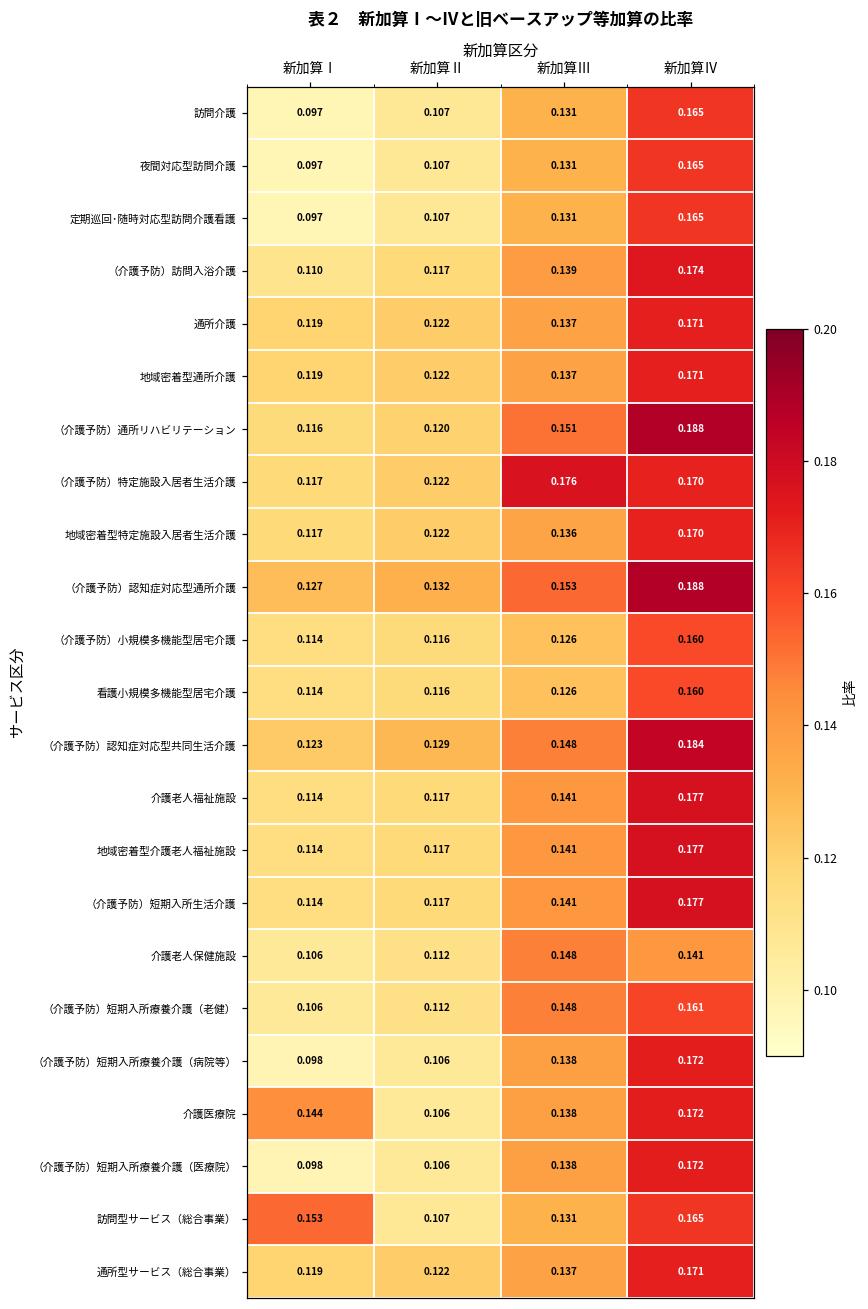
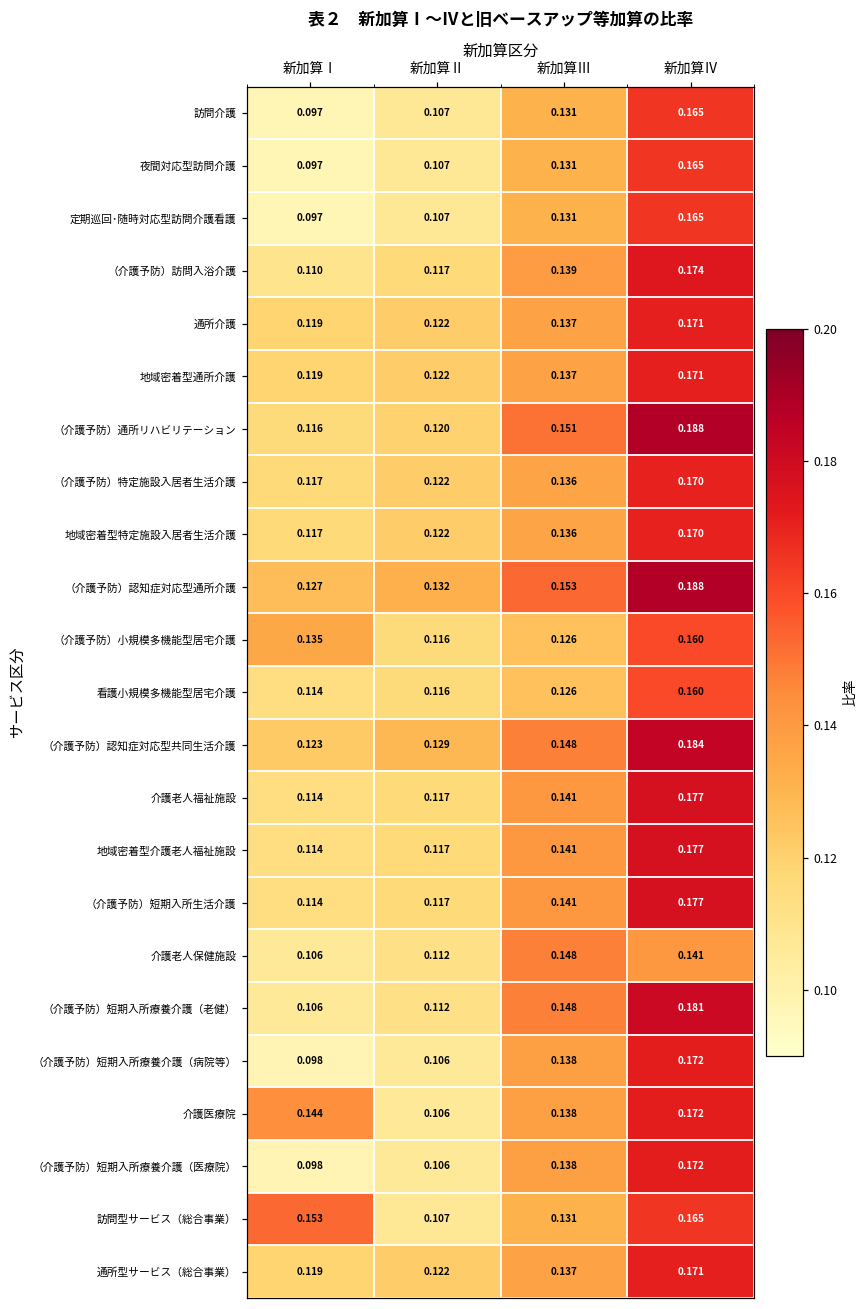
（介護予防）特定施設入居者生活介護, 新加算Ⅲ: 0.176 -> 0.136
（介護予防）小規模多機能型居宅介護, 新加算Ⅰ: 0.114 -> 0.135
（介護予防）短期入所療養介護（老健）, 新加算Ⅳ: 0.161 -> 0.181
